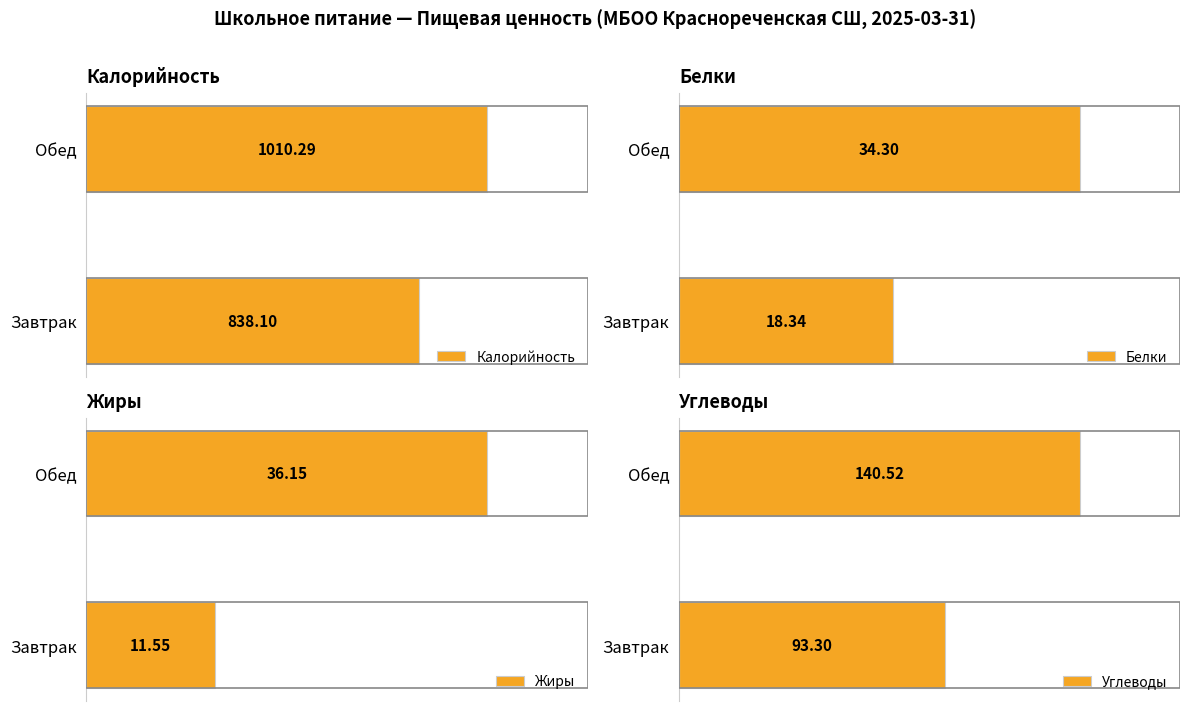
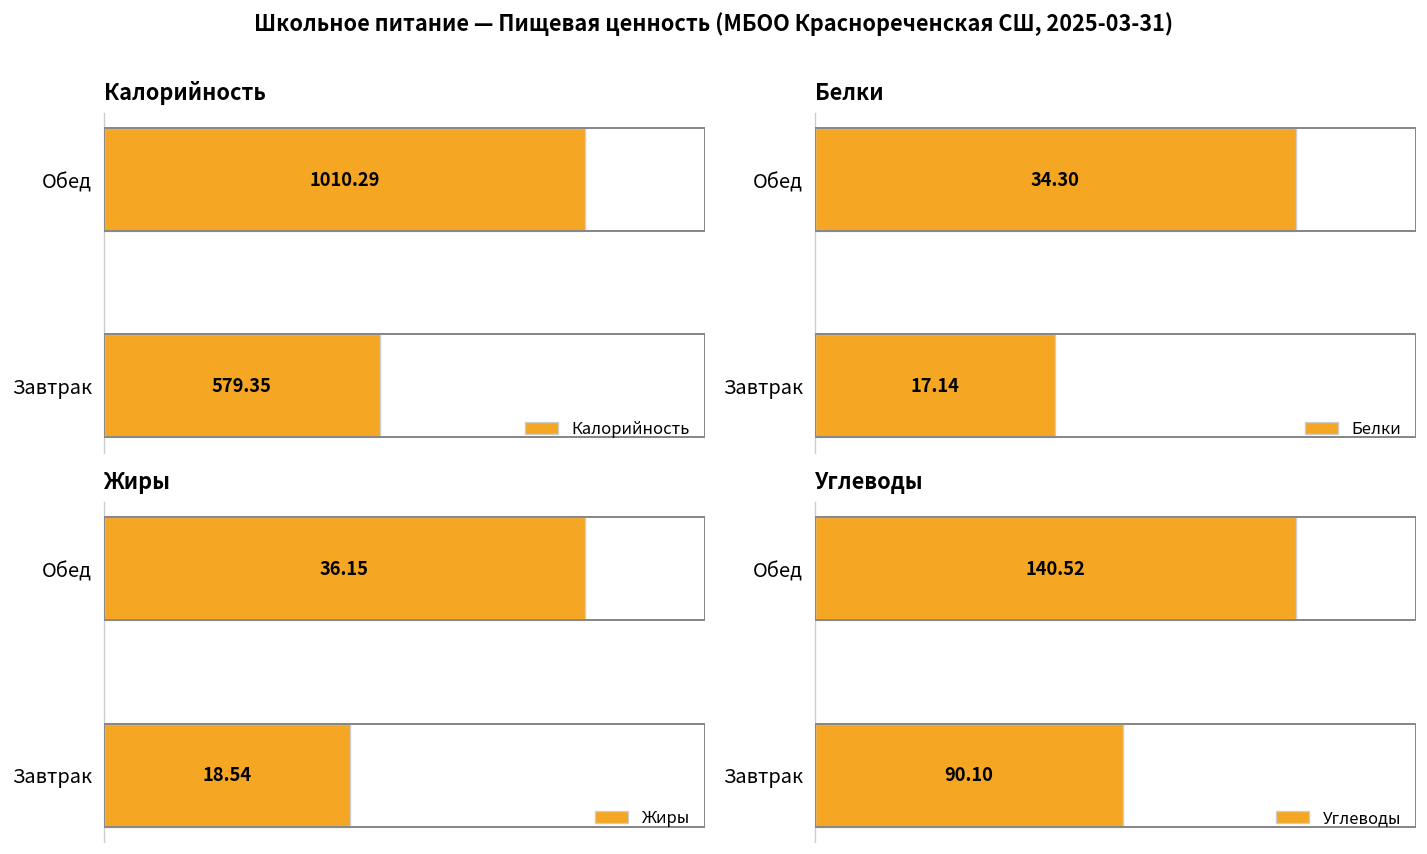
Калорийность, Завтрак: 838.10 -> 579.35
Белки, Завтрак: 18.34 -> 17.14
Жиры, Завтрак: 11.55 -> 18.54
Углеводы, Завтрак: 93.30 -> 90.10
